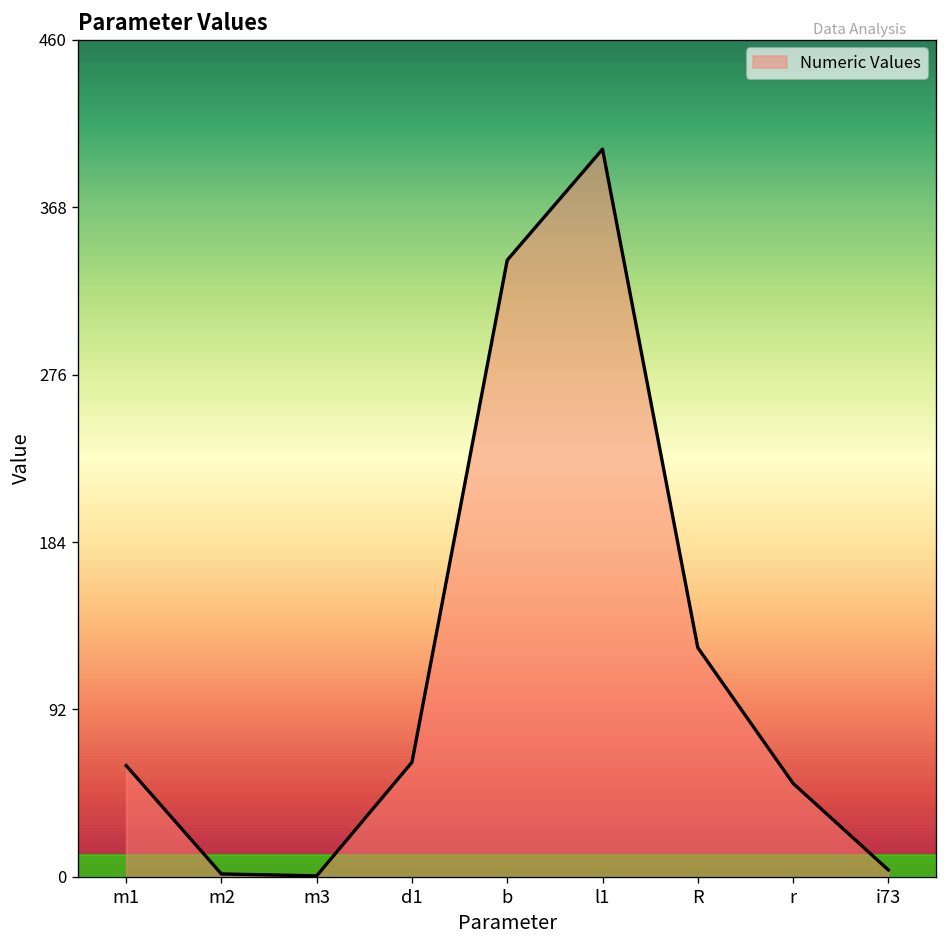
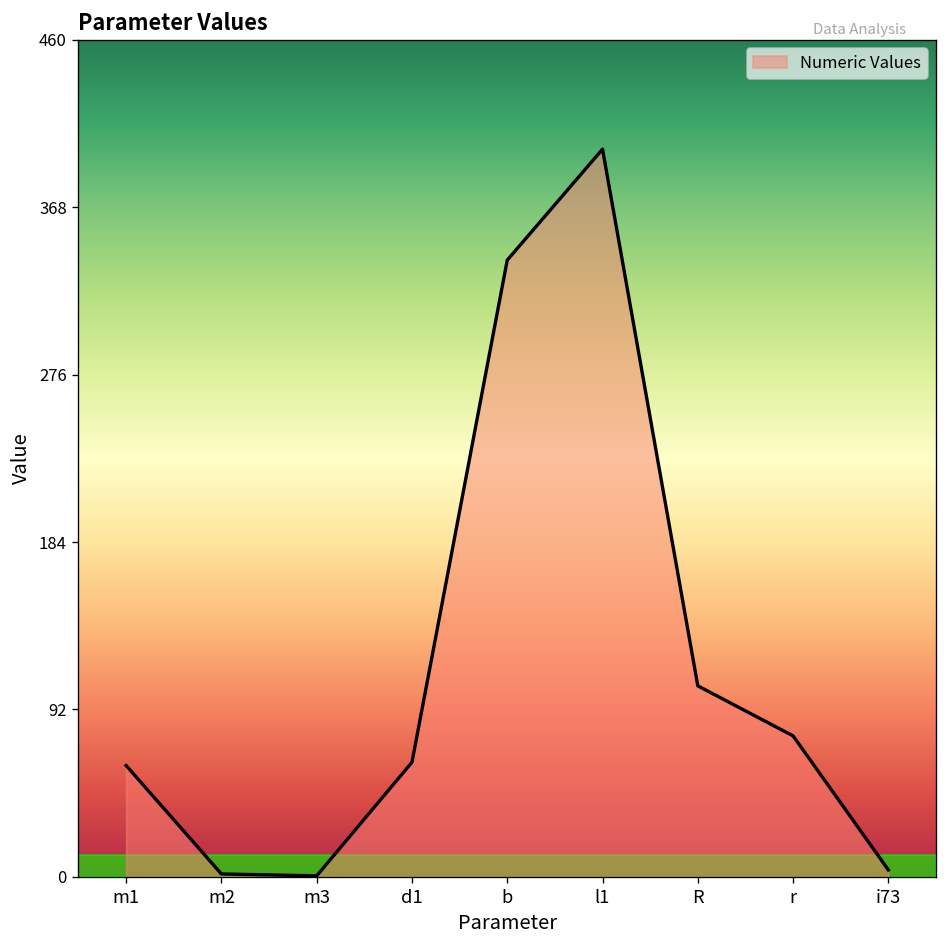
R: 126 -> 105
r: 51 -> 78
